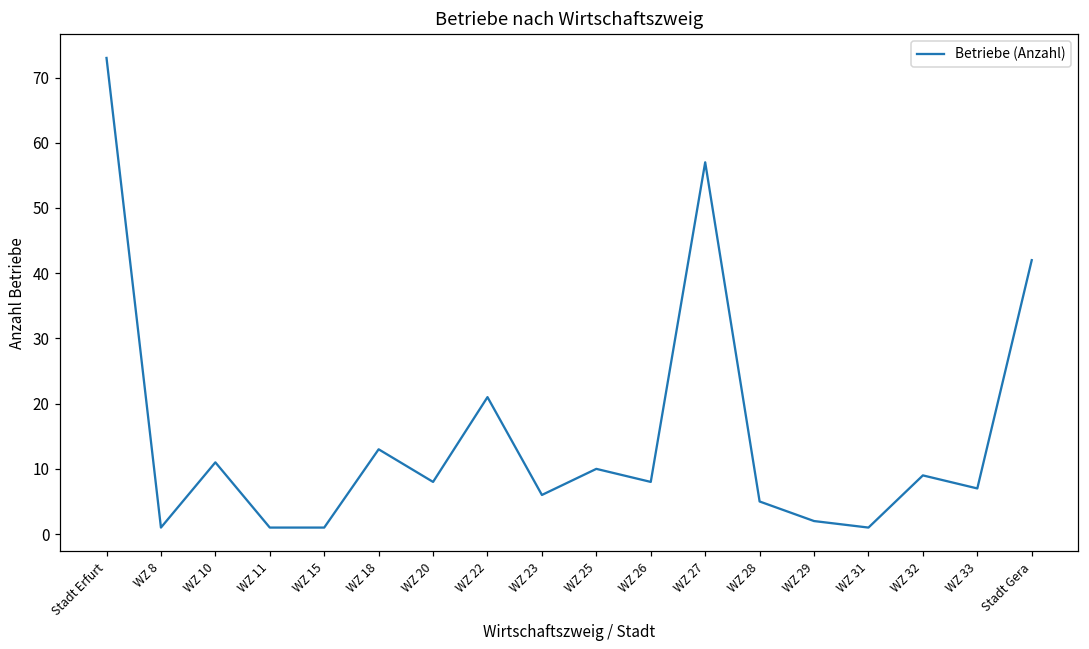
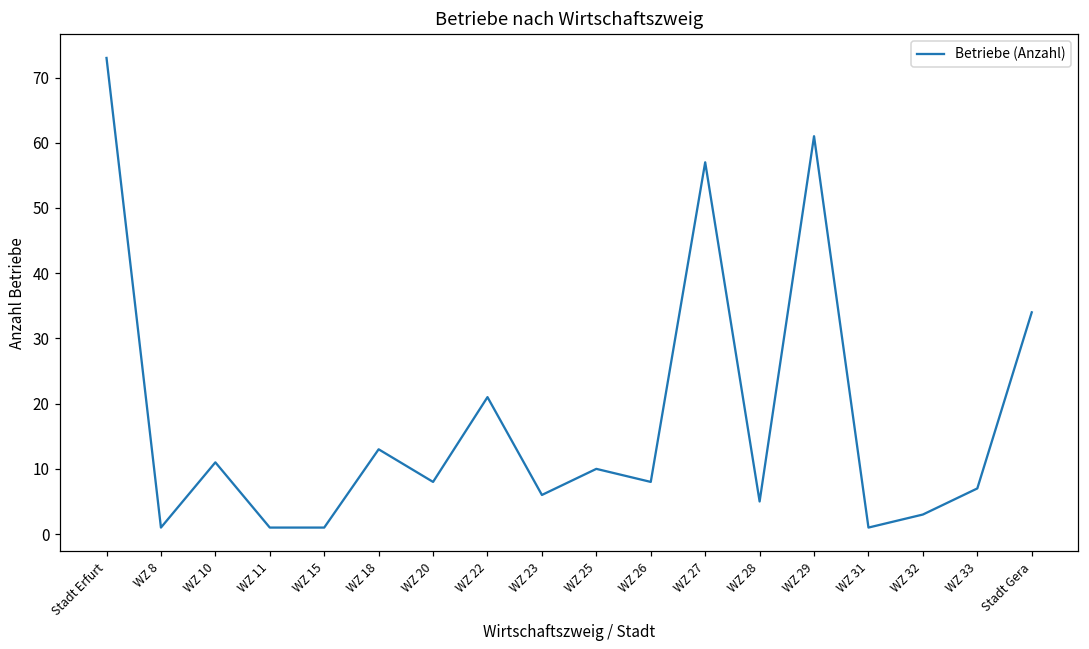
WZ 29: 2 -> 61
WZ 32: 9 -> 3
Stadt Gera: 42 -> 34
